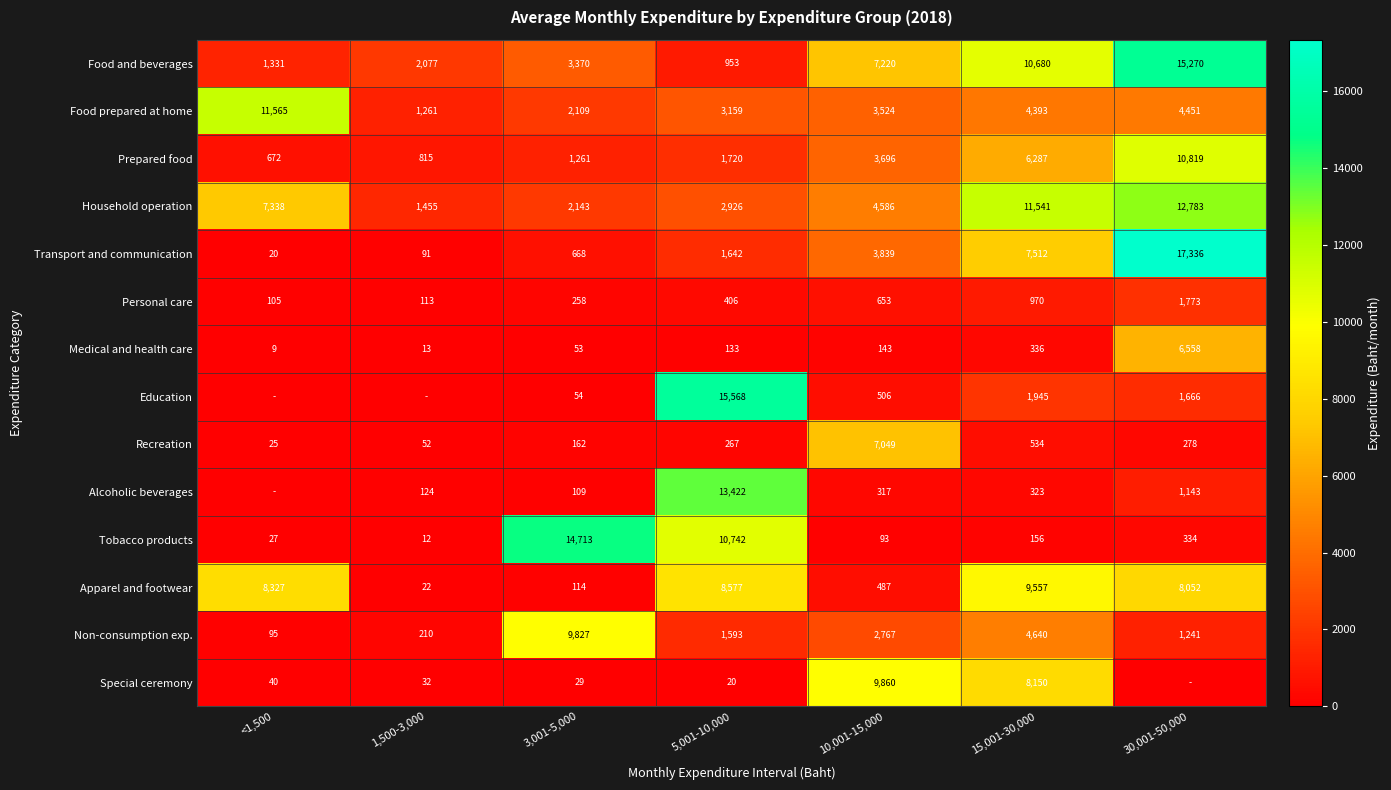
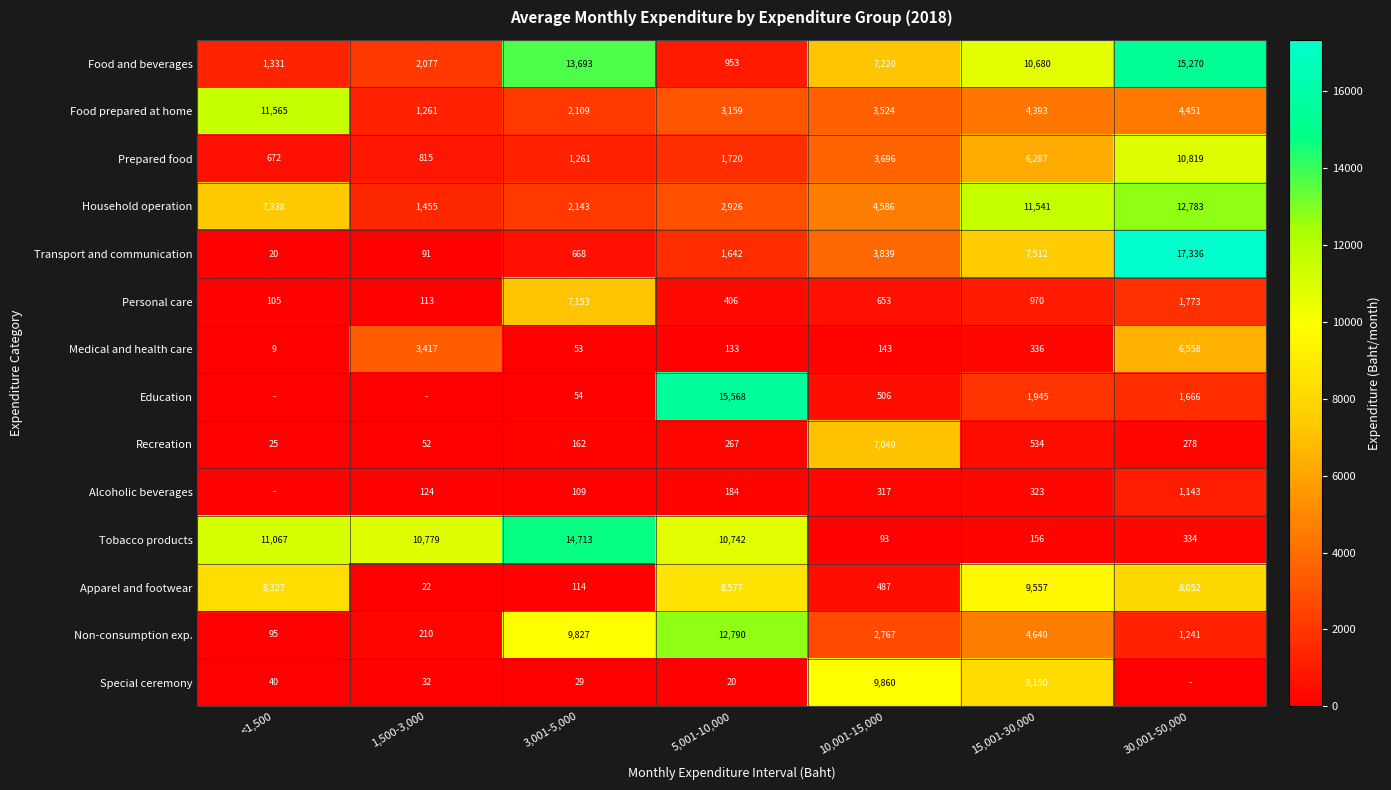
Food and beverages, 3,001-5,000: 3,370 -> 13,693
Personal care, 3,001-5,000: 258 -> 7,153
Medical and health care, 1,500-3,000: 13 -> 3,417
Alcoholic beverages, 5,001-10,000: 13,422 -> 184
Tobacco products, <1,500: 27 -> 11,067
Tobacco products, 1,500-3,000: 12 -> 10,779
Non-consumption exp., 5,001-10,000: 1,593 -> 12,790
